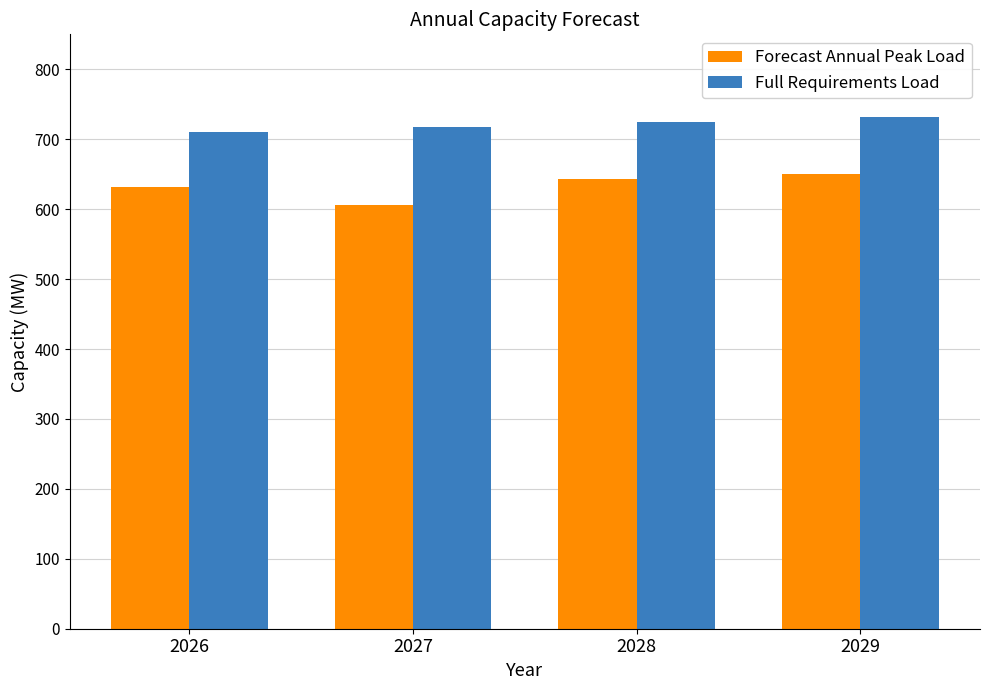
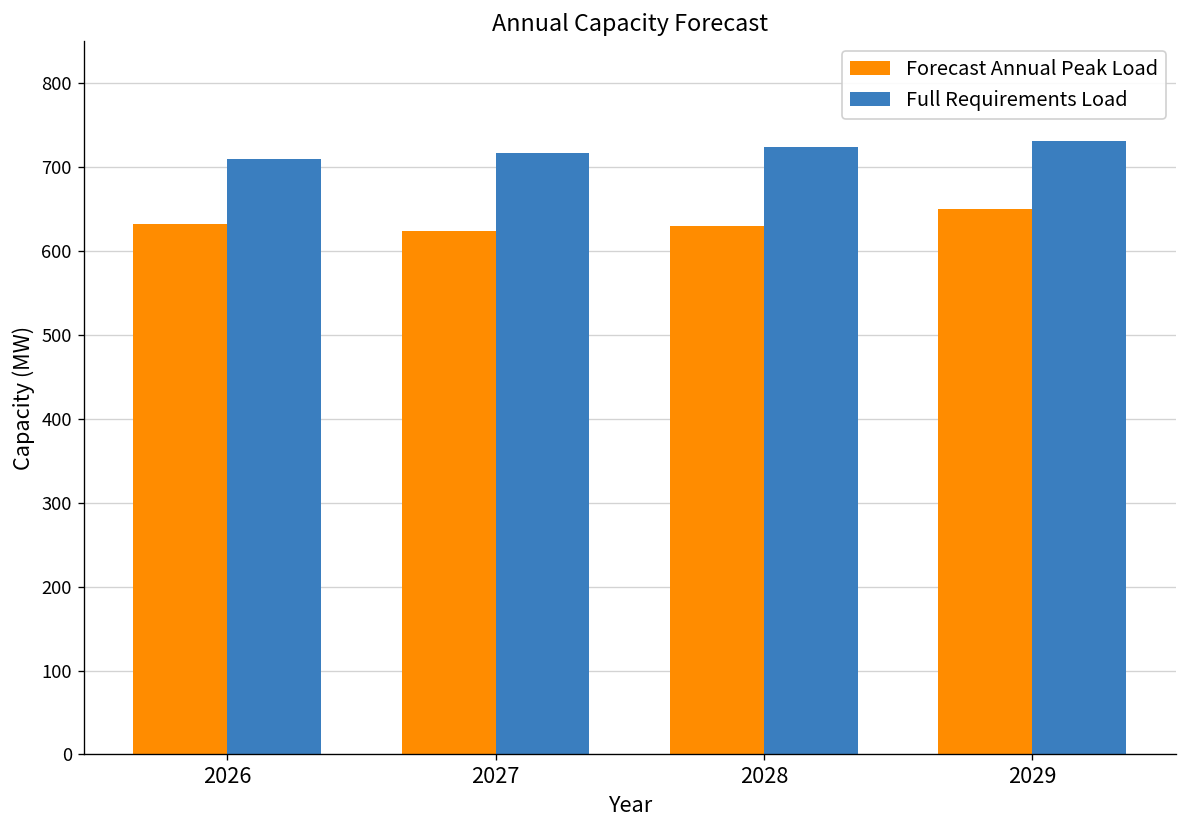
Forecast Annual Peak Load, 2027: 610 -> 620
Forecast Annual Peak Load, 2028: 640 -> 630
